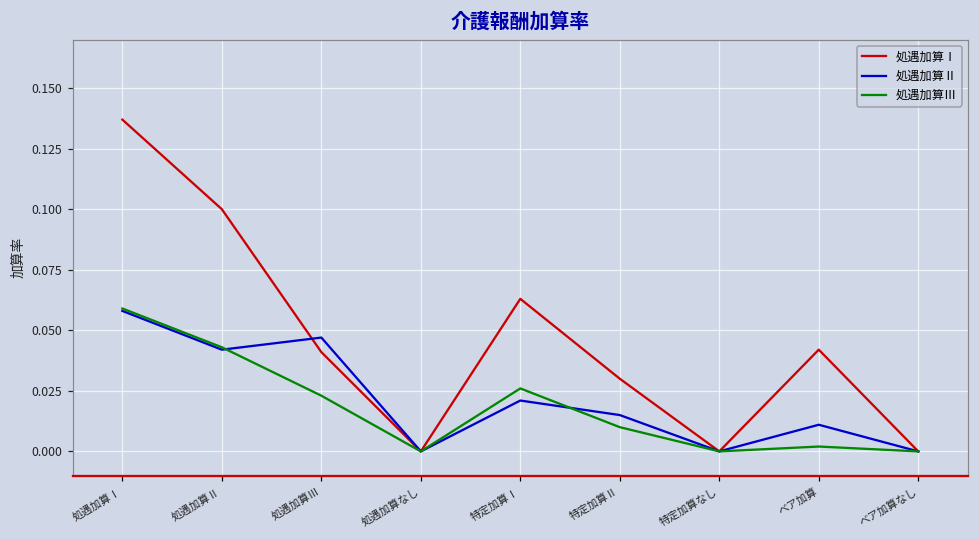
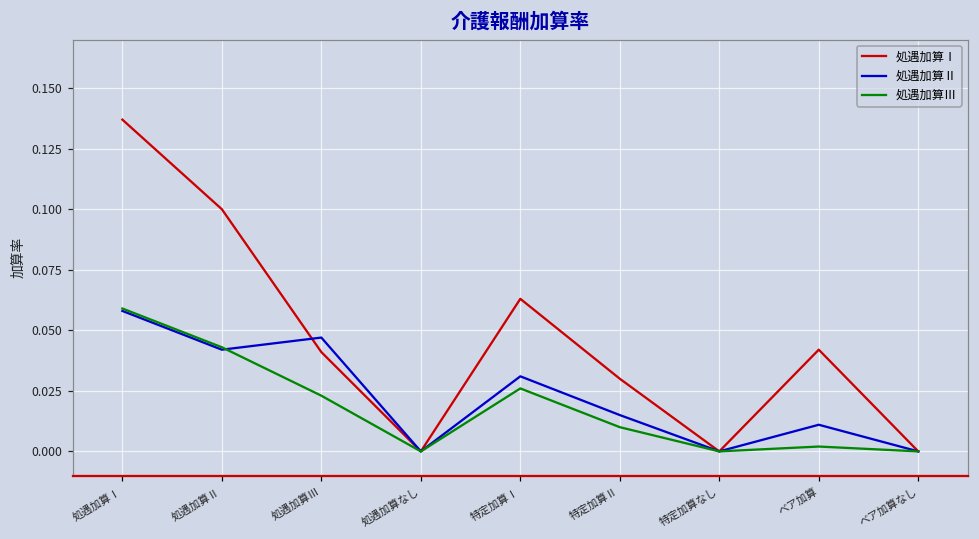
処遇加算Ⅱ, 特定加算Ⅰ: 0.021 -> 0.031
